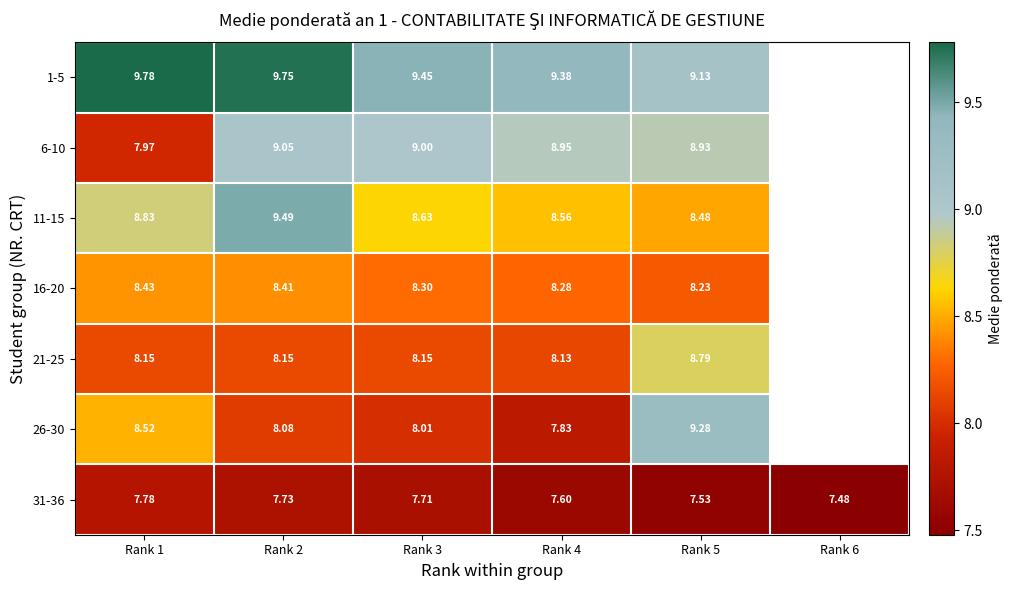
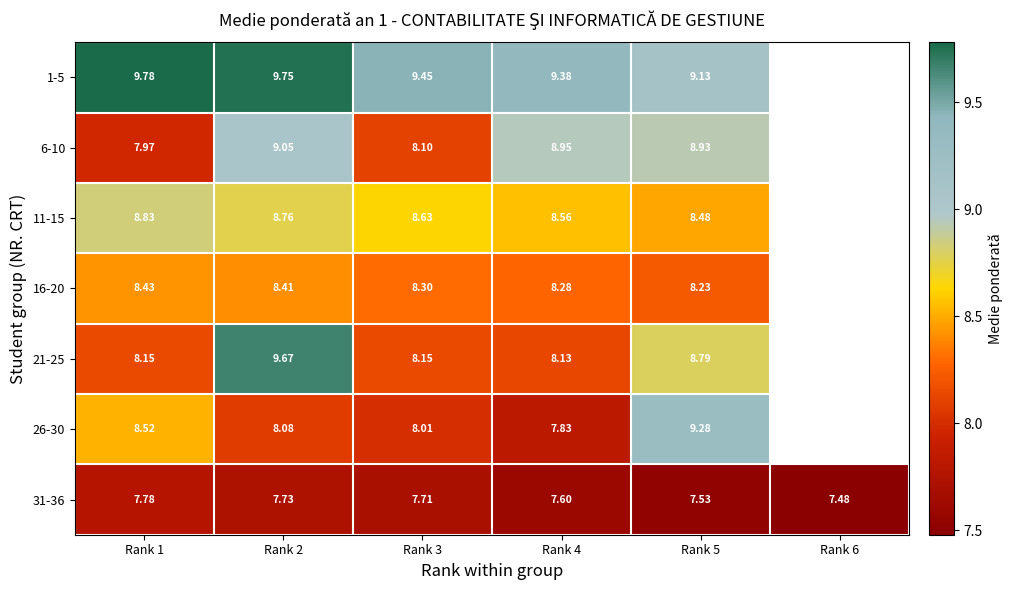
6-10, Rank 3: 9.00 -> 8.10
11-15, Rank 2: 9.49 -> 8.76
21-25, Rank 2: 8.15 -> 9.67
